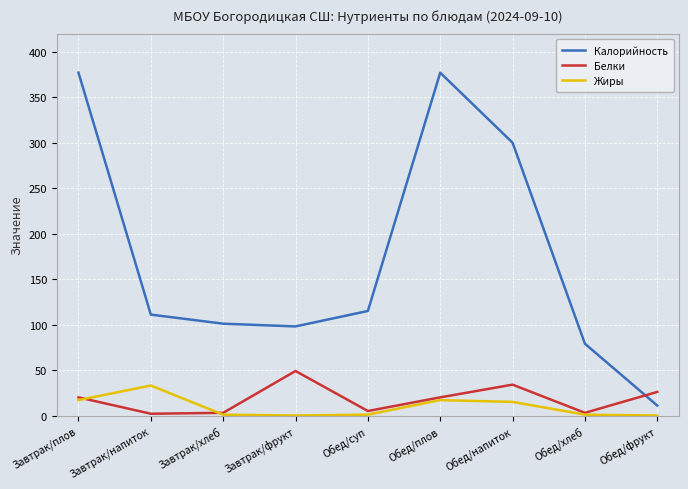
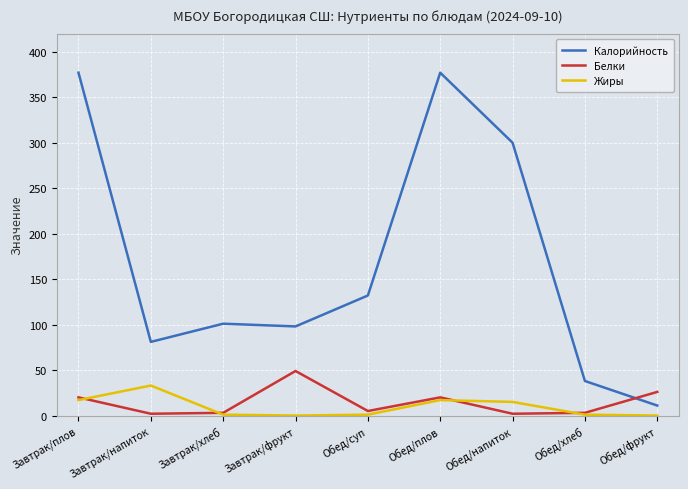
Калорийность, Завтрак/напиток: 110 -> 80
Калорийность, Обед/суп: 120 -> 130
Белки, Обед/напиток: 30 -> 0
Калорийность, Обед/хлеб: 80 -> 40
